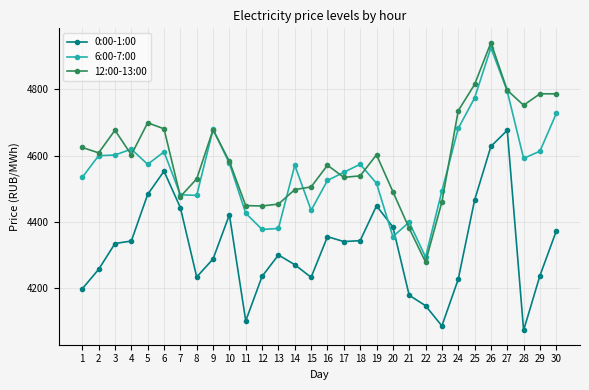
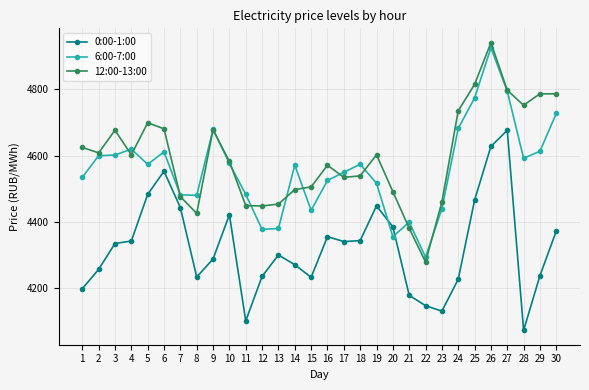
12:00-13:00, 8: 4530 -> 4430
6:00-7:00, 11: 4430 -> 4480
0:00-1:00, 23: 4090 -> 4130
6:00-7:00, 23: 4490 -> 4440
